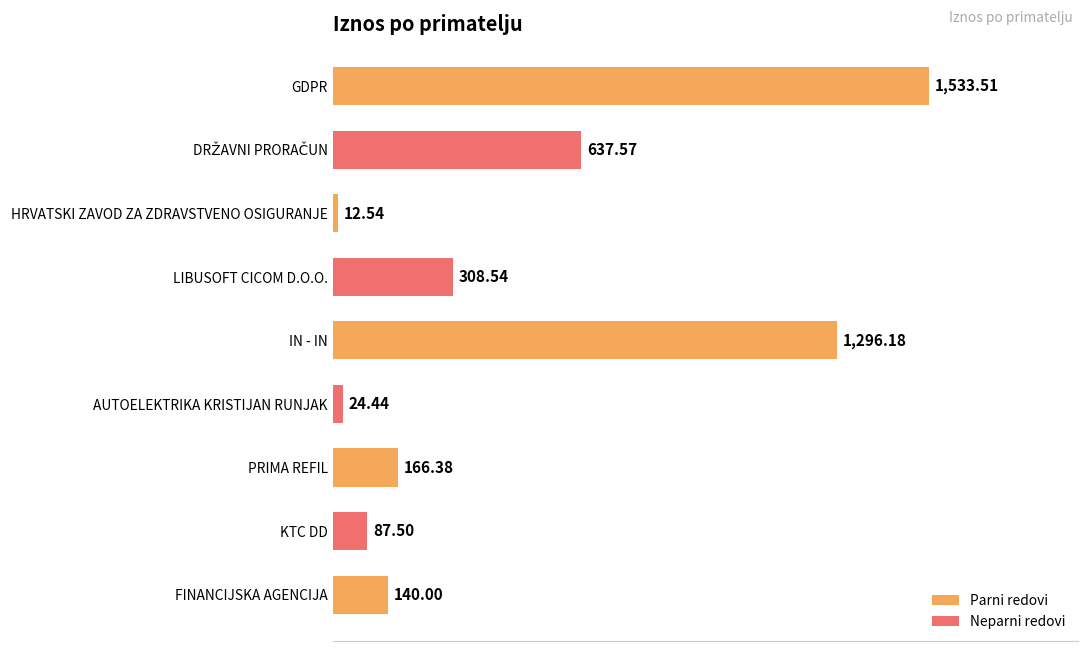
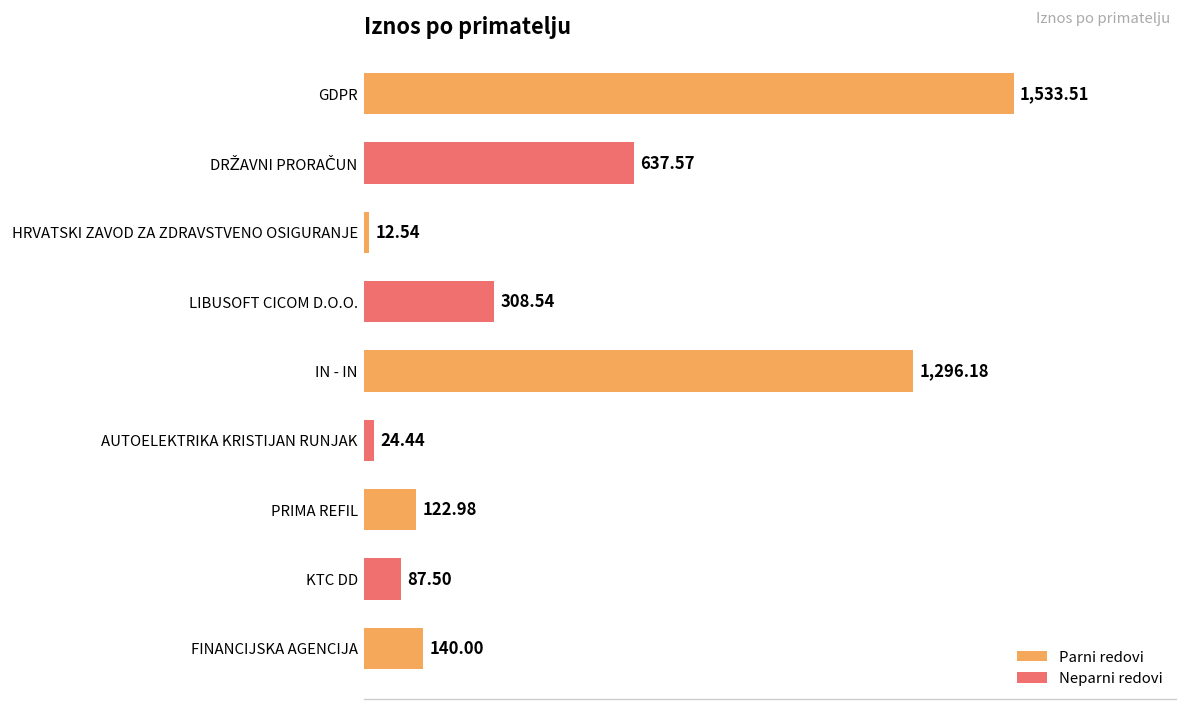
PRIMA REFIL: 166.38 -> 122.98
